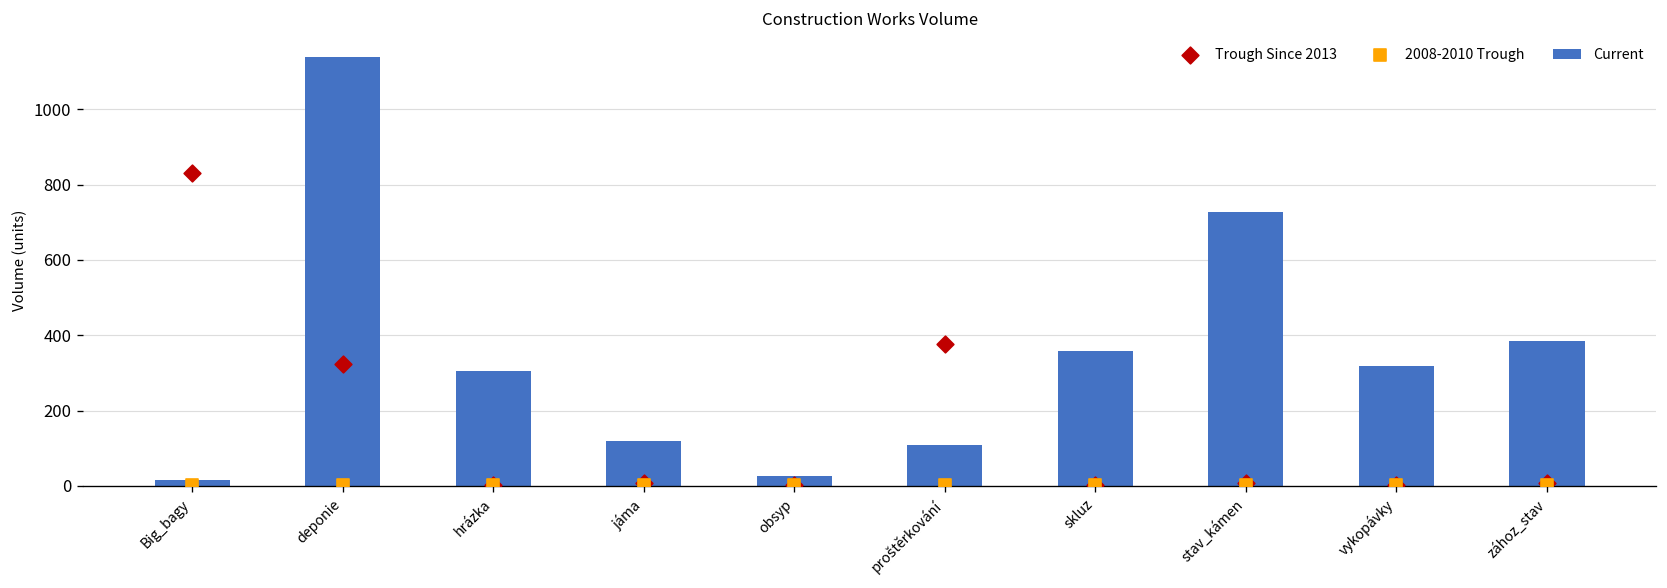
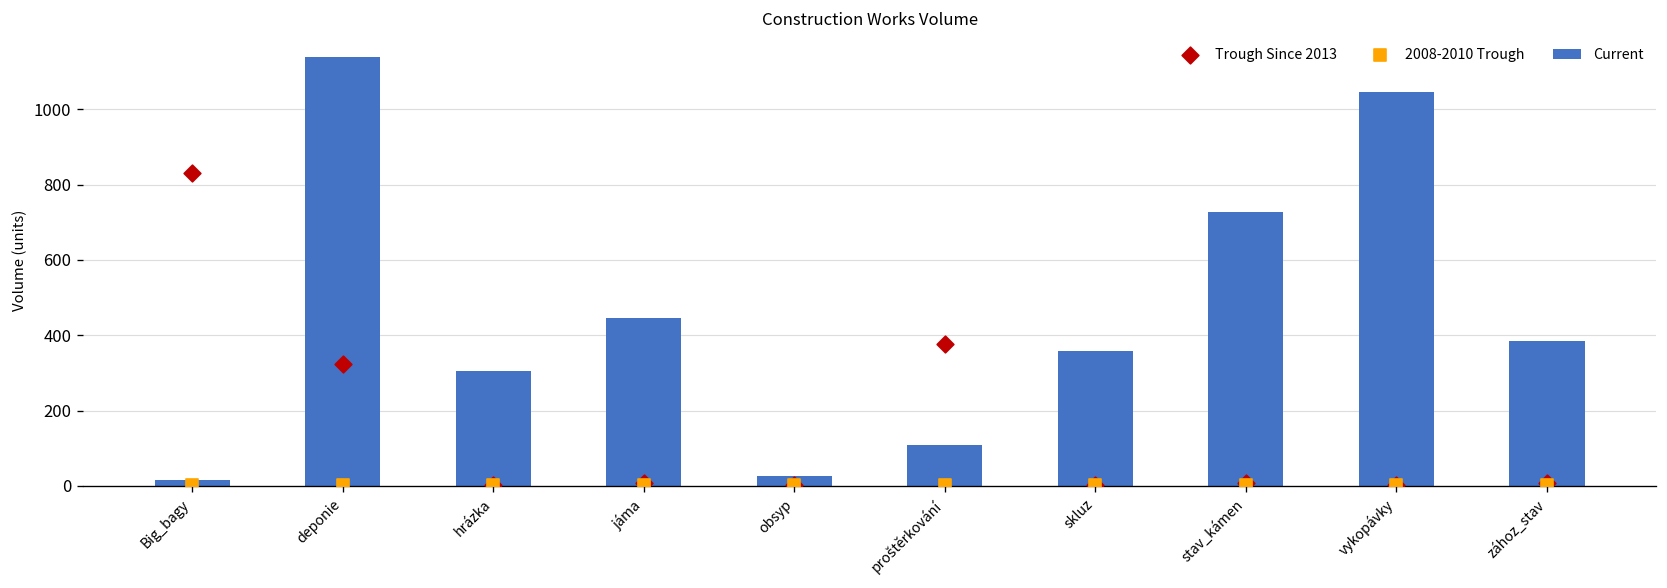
Current, jáma: 120 -> 450
Current, vykopávky: 320 -> 1050
